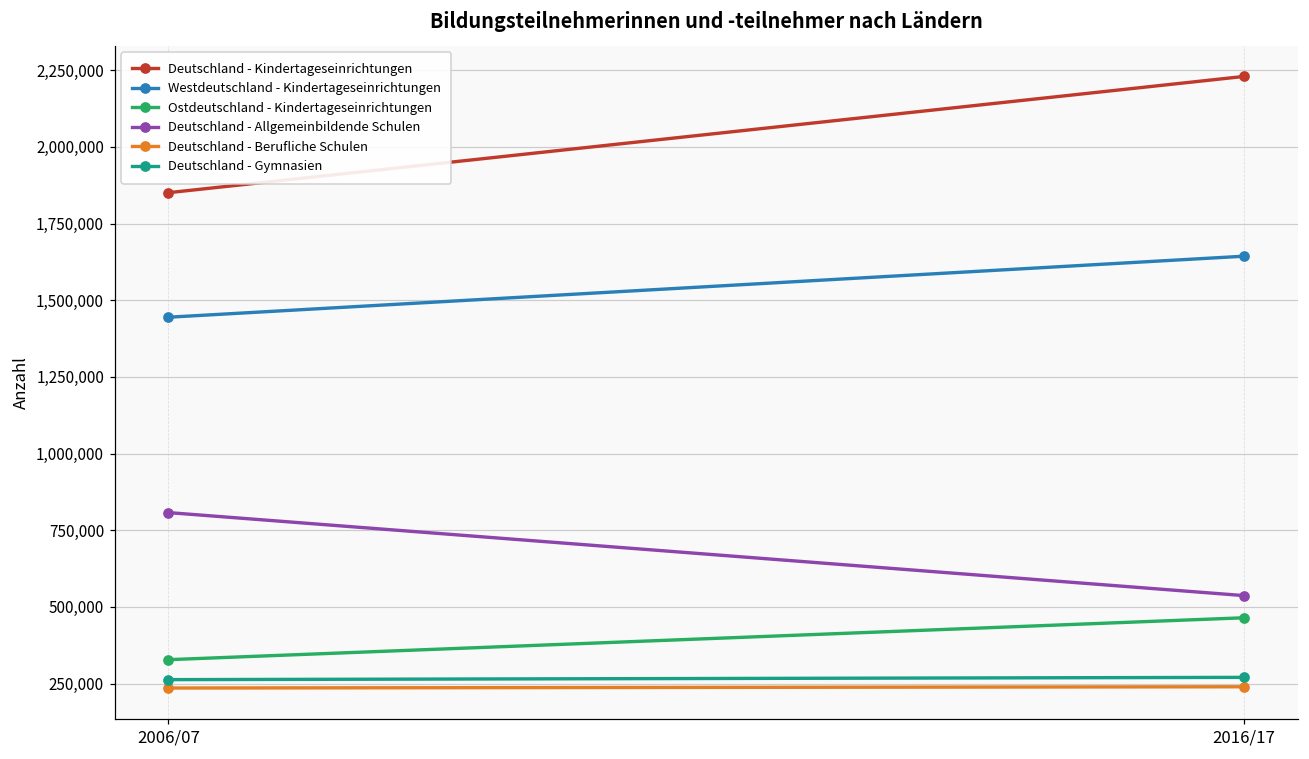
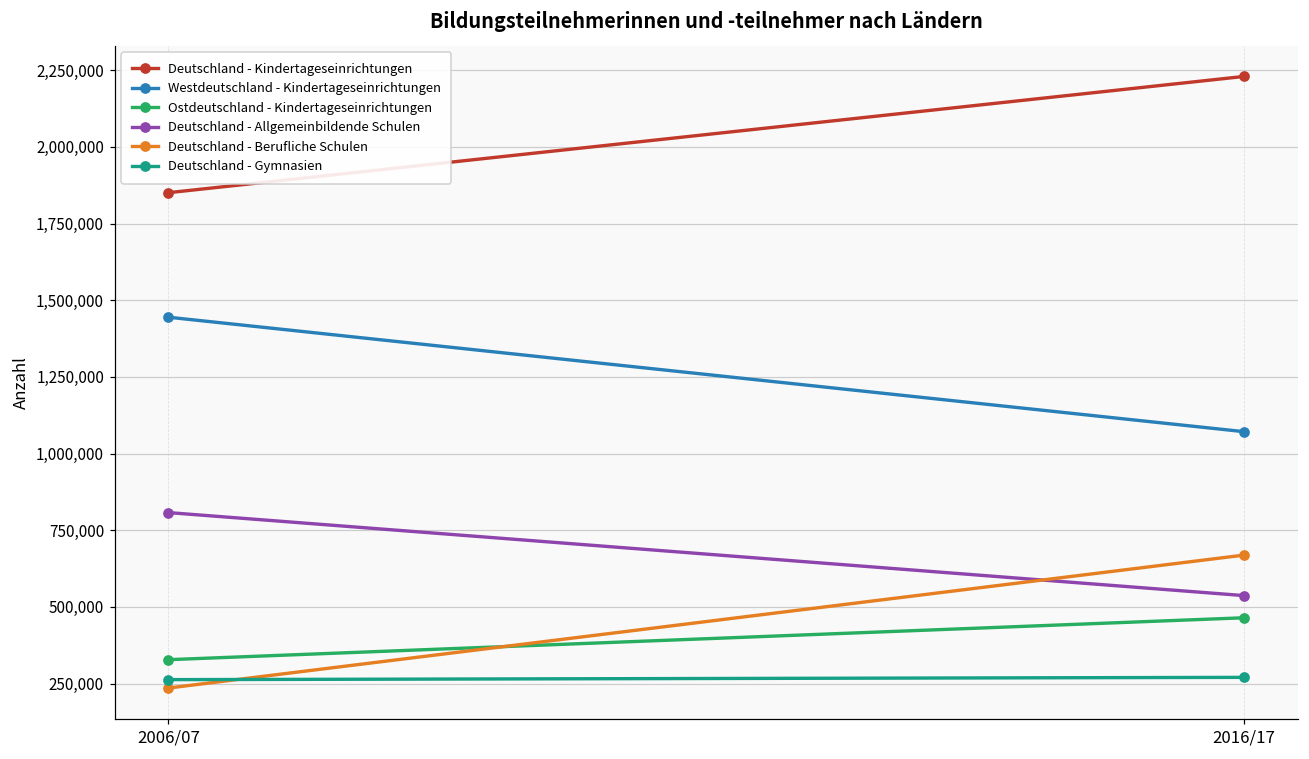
Westdeutschland - Kindertageseinrichtungen, 2016/17: 1,640,000 -> 1,070,000
Deutschland - Berufliche Schulen, 2016/17: 240,000 -> 670,000
